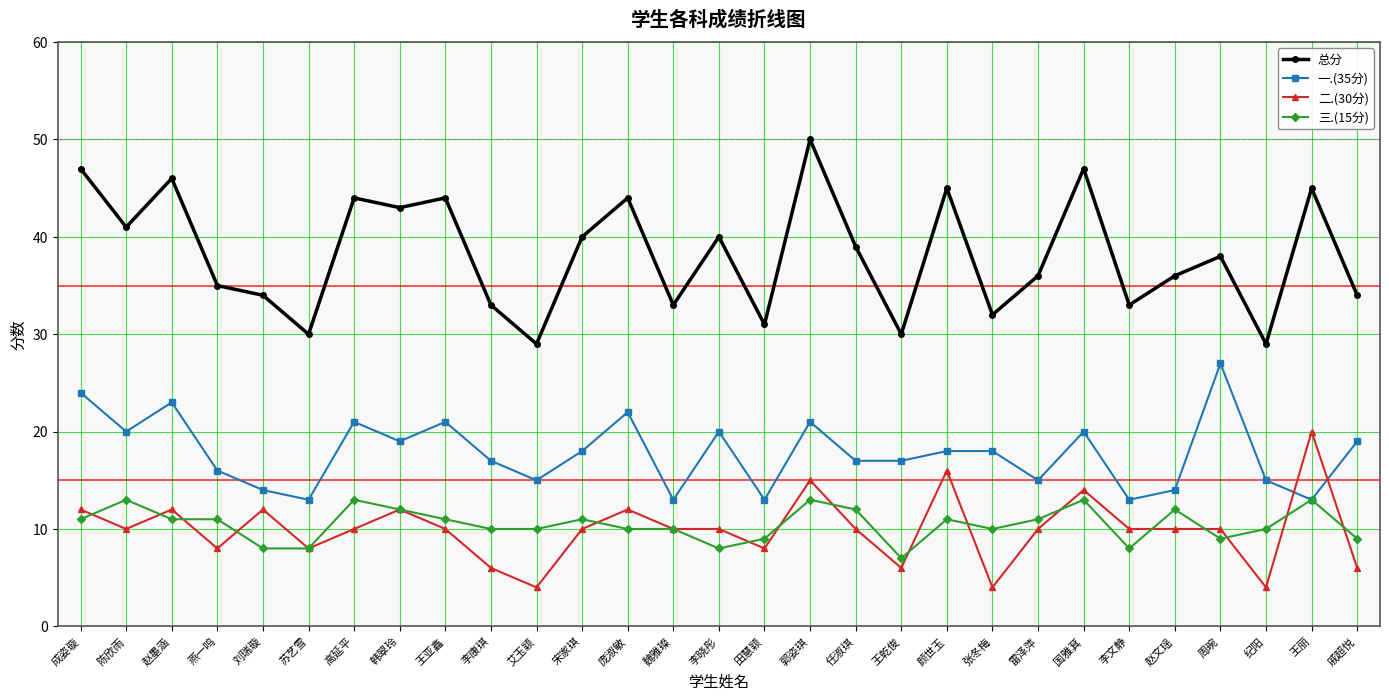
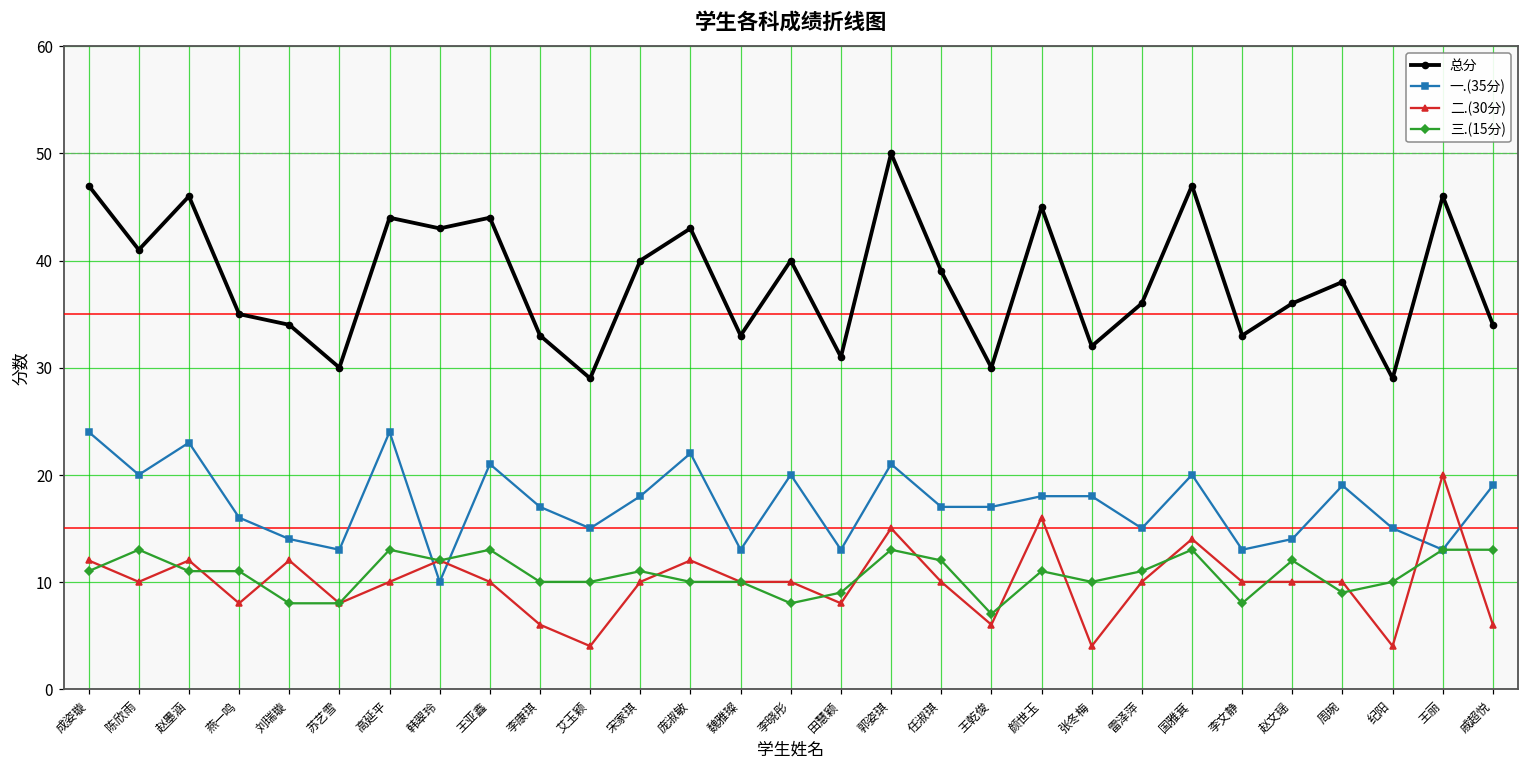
一.(35分), 高延平: 21 -> 24
一.(35分), 韩翠玲: 19 -> 10
三.(15分), 王亚鑫: 11 -> 13
总分, 庞淑敏: 44 -> 43
一.(35分), 周琬: 27 -> 19
总分, 王丽: 45 -> 46
三.(15分), 戚超悦: 9 -> 13
